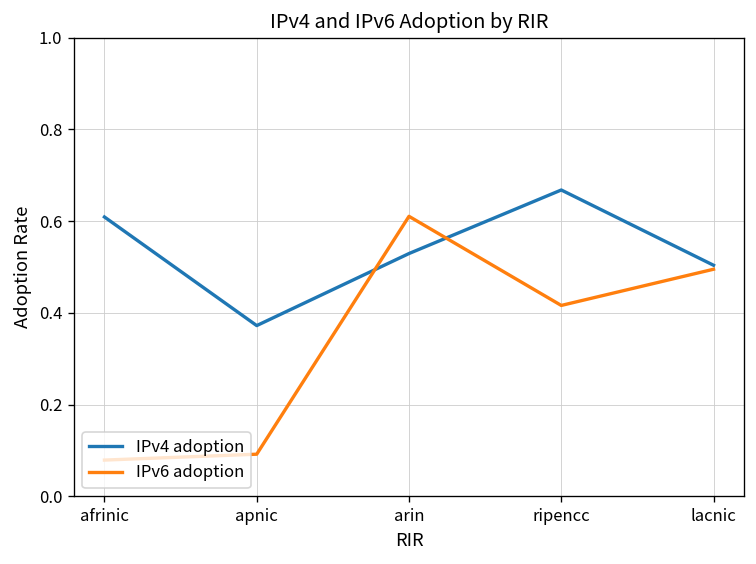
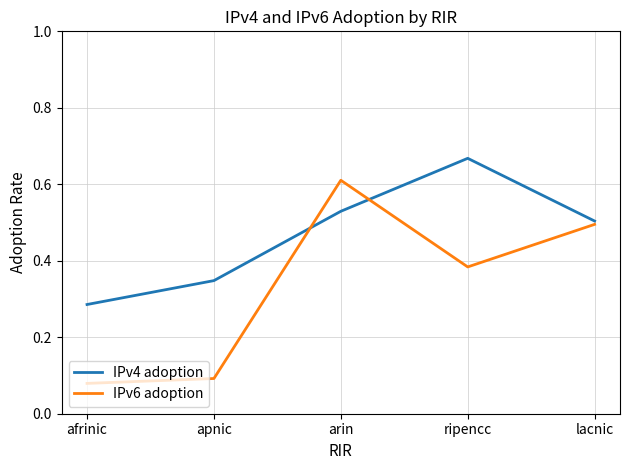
IPv4 adoption, afrinic: 0.61 -> 0.29
IPv4 adoption, apnic: 0.37 -> 0.35
IPv6 adoption, ripencc: 0.42 -> 0.38
